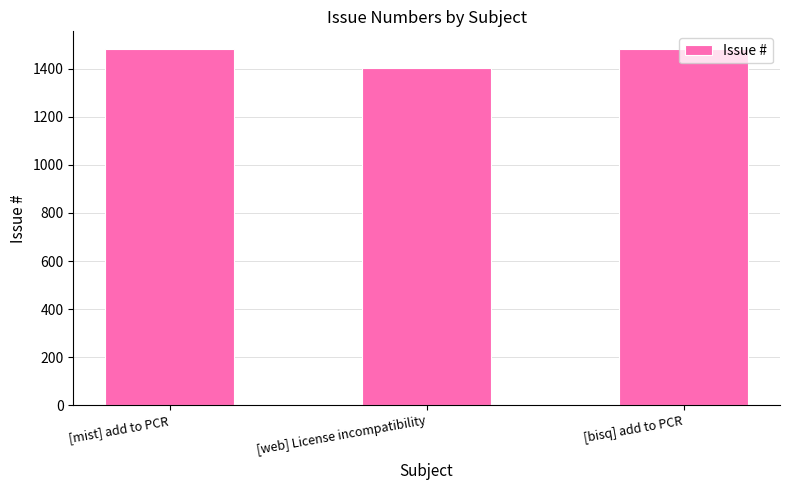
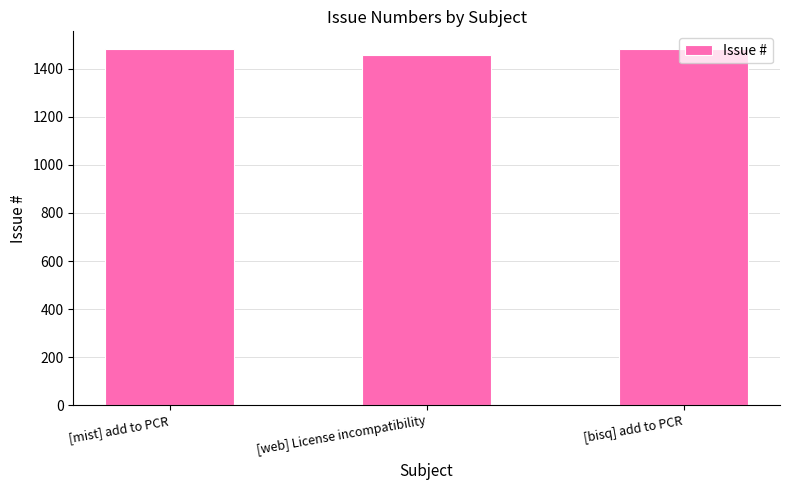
[web] License incompatibility: 1410 -> 1460
